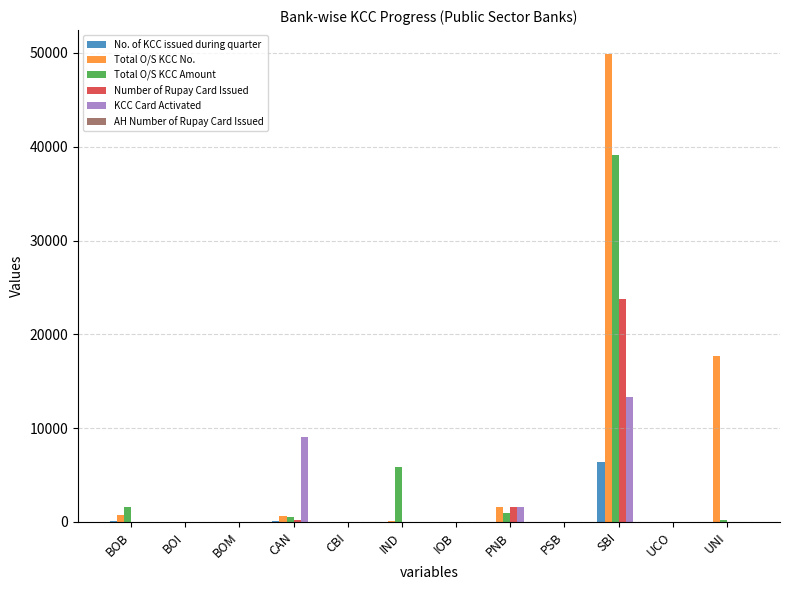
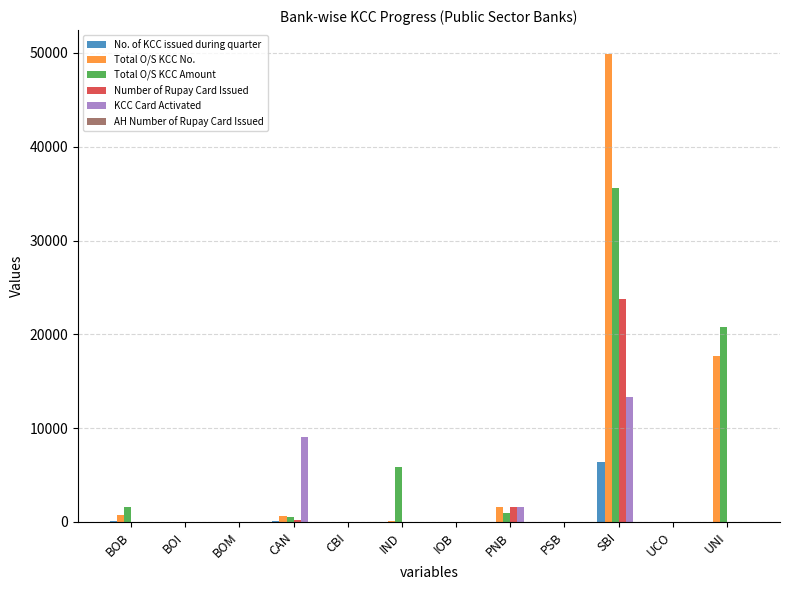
Total O/S KCC Amount, SBI: 39000 -> 36000
Total O/S KCC Amount, UNI: 0 -> 21000
